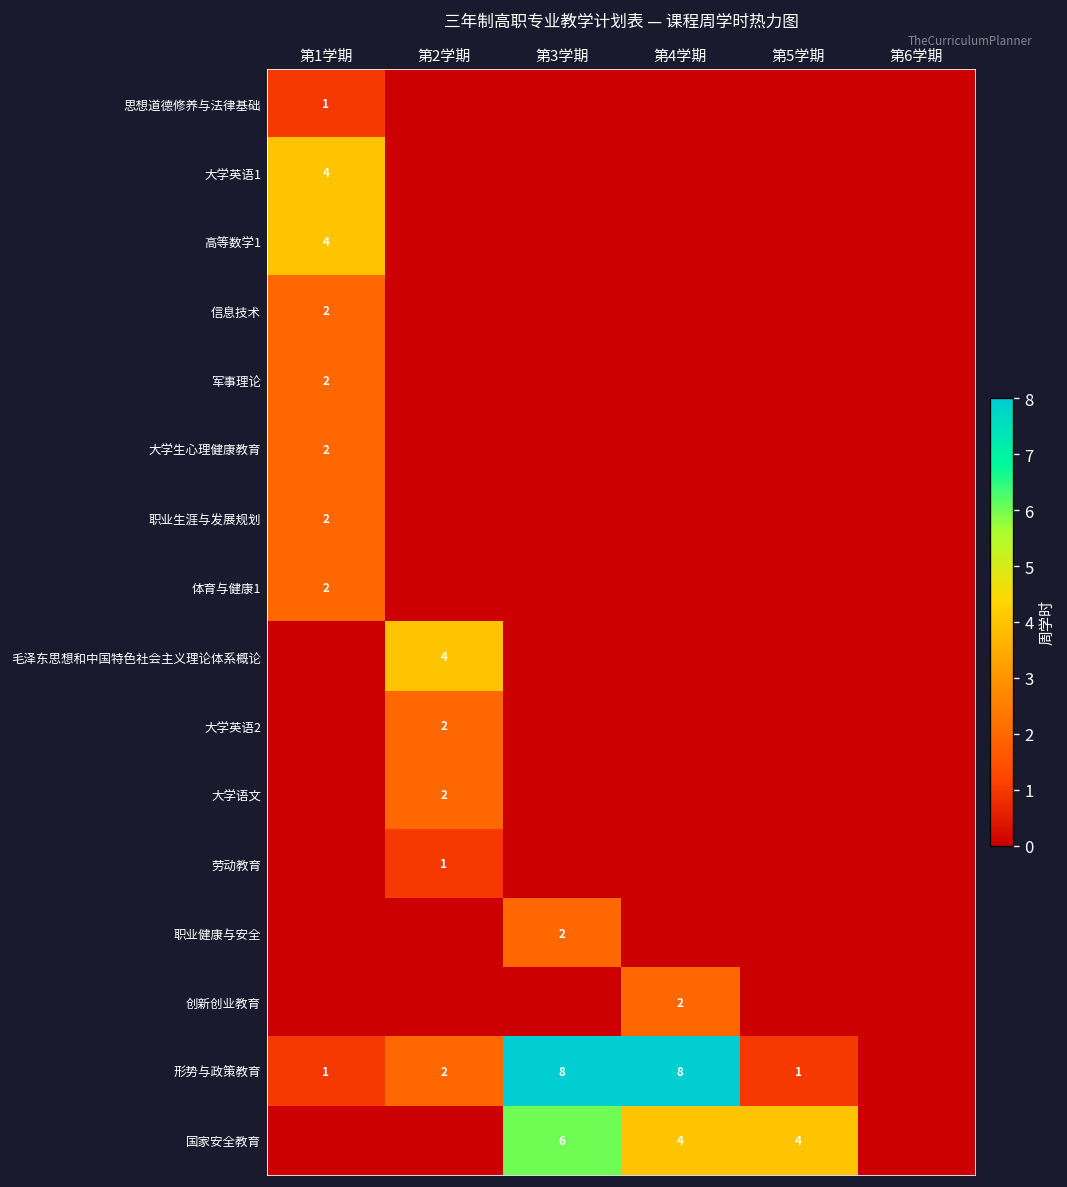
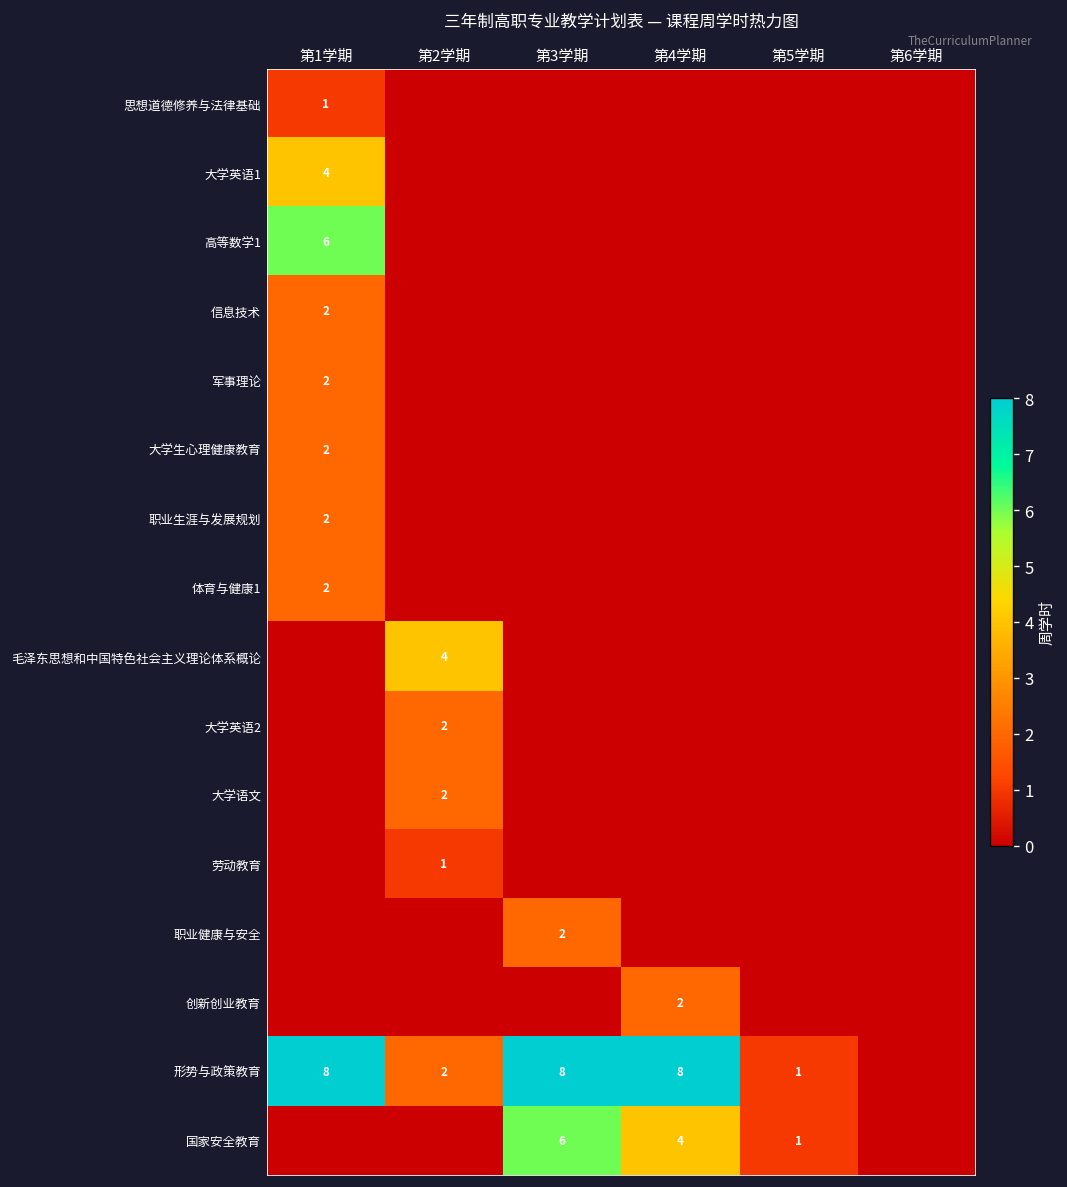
高等数学1, 第1学期: 4 -> 6
形势与政策教育, 第1学期: 1 -> 8
国家安全教育, 第5学期: 4 -> 1
